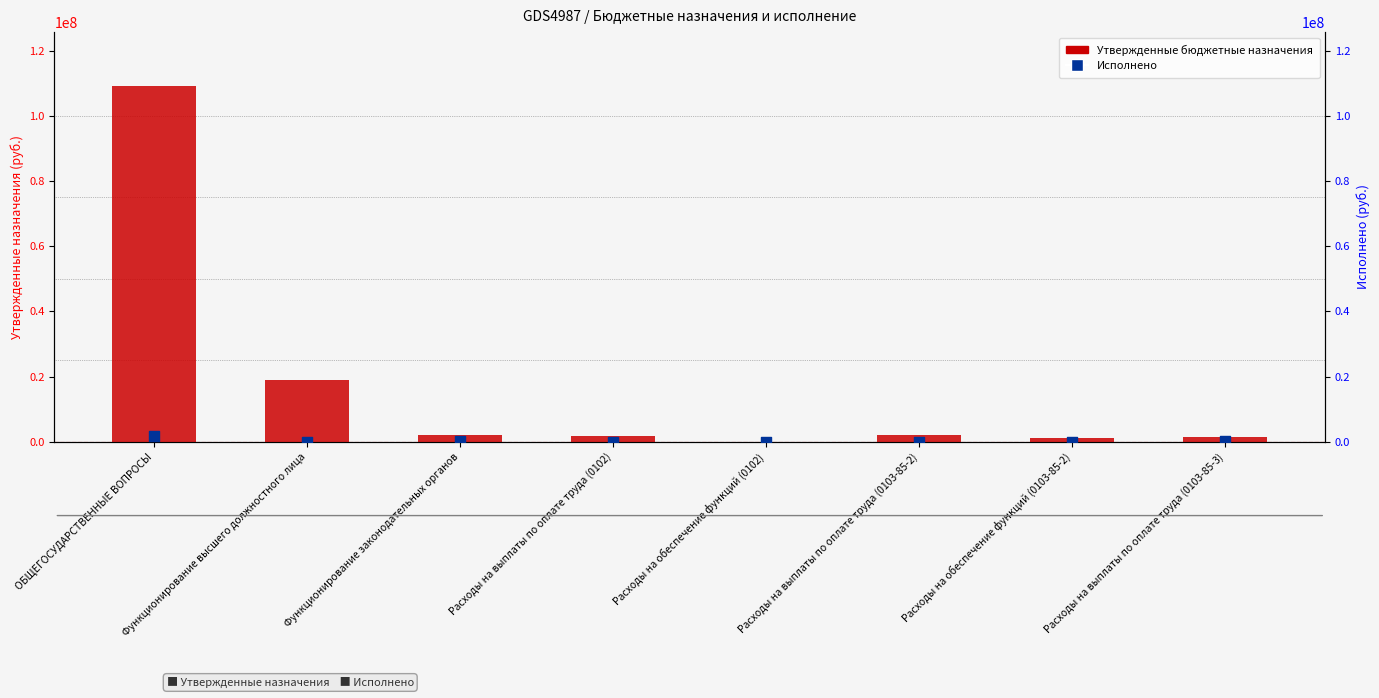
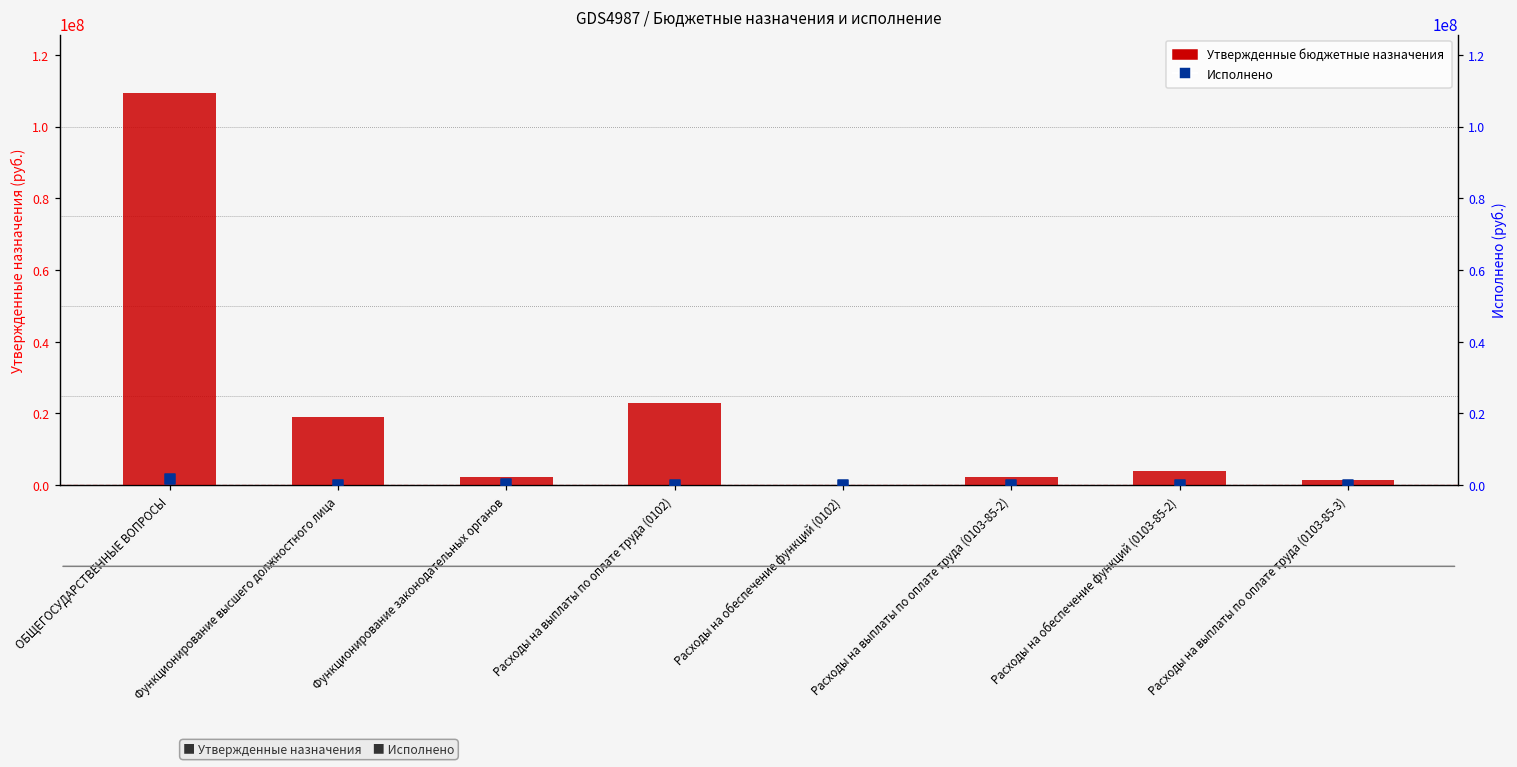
Утвержденные бюджетные назначения, Расходы на выплаты по оплате труда (0102): 2000000 -> 23000000
Утвержденные бюджетные назначения, Расходы на обеспечение функций (0103-85-2): 1000000 -> 4000000
